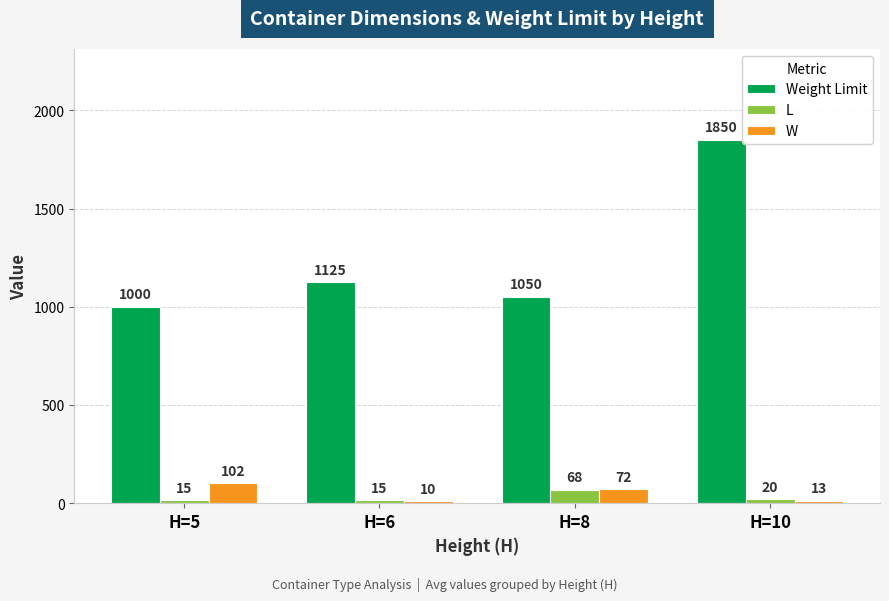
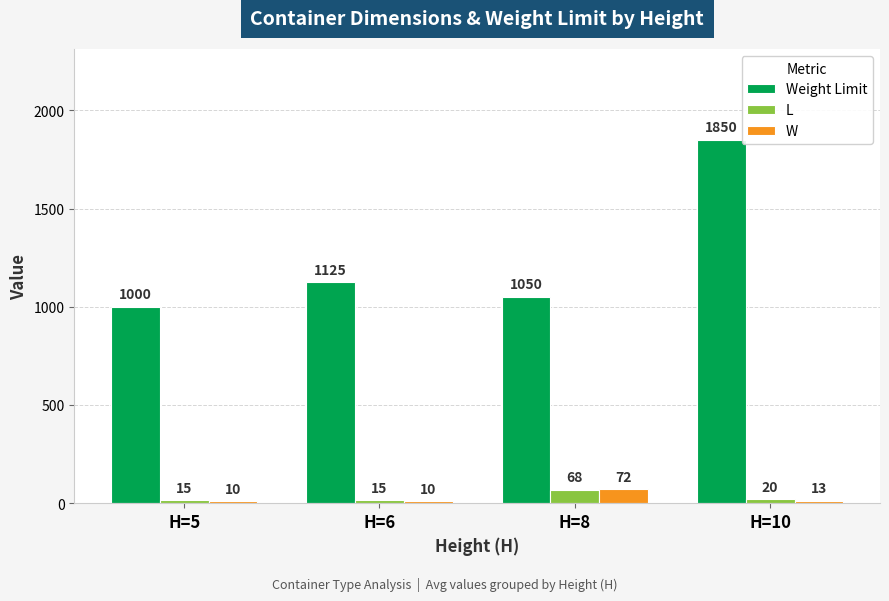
W, H=5: 102 -> 10
